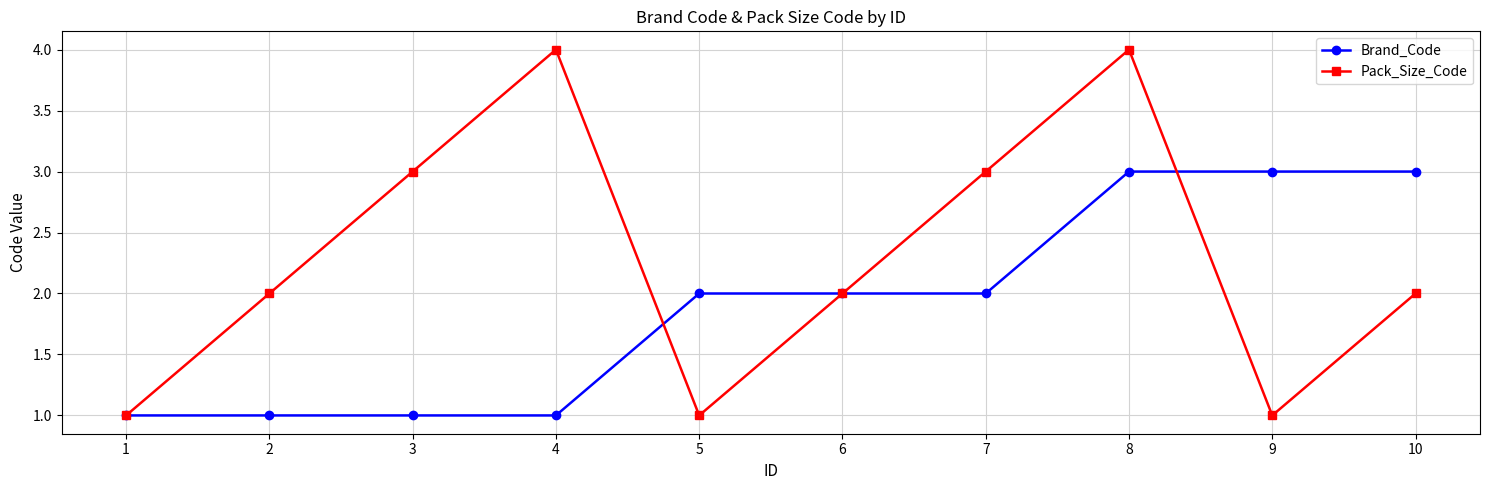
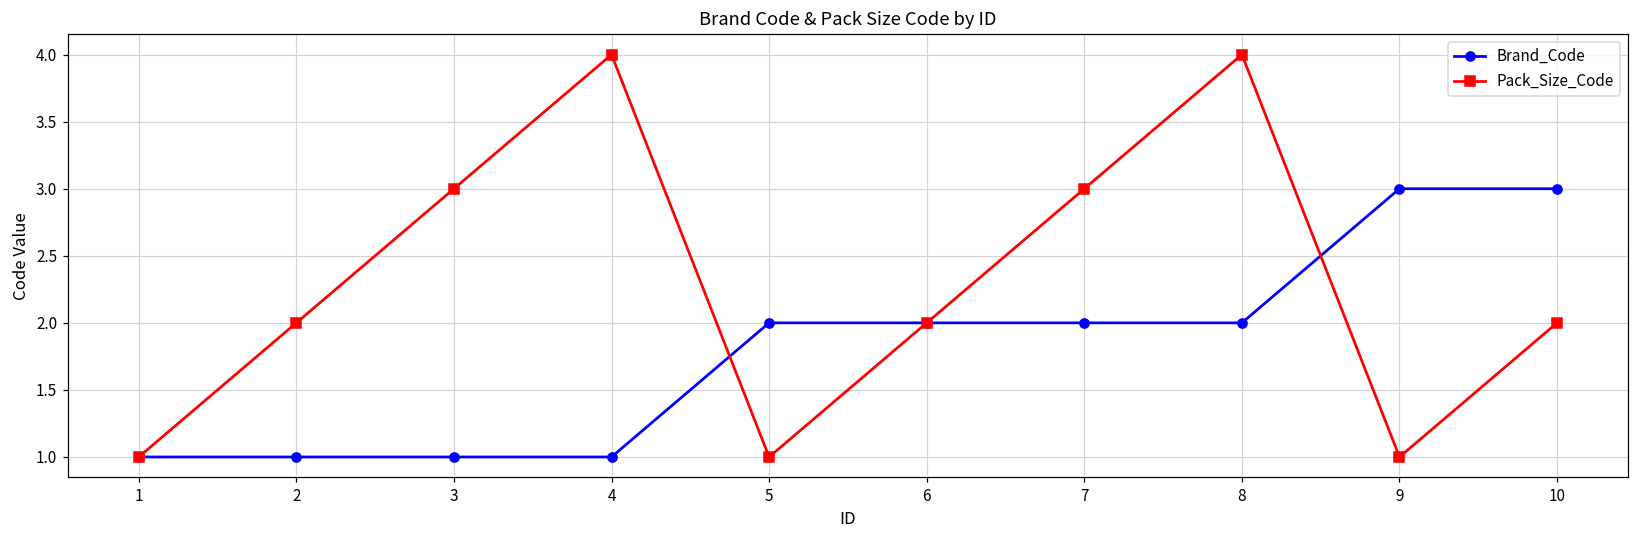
Brand_Code, 8: 3 -> 2
